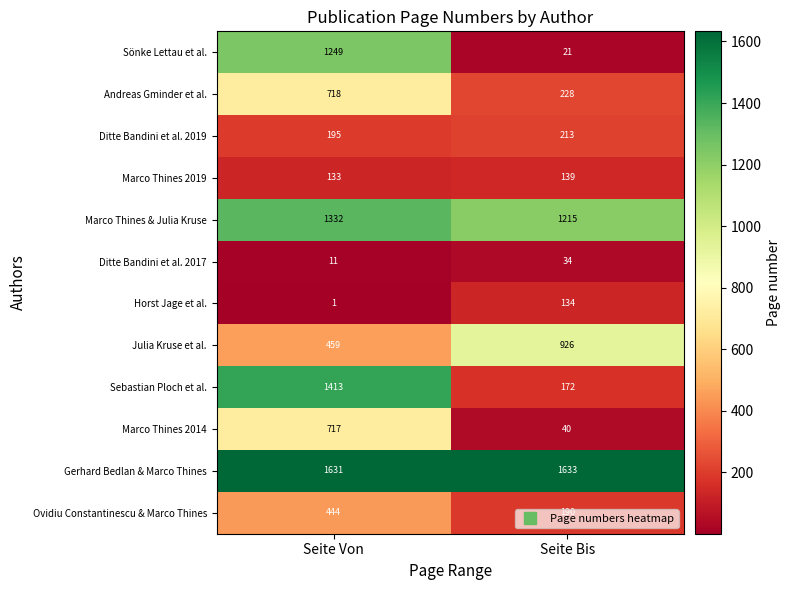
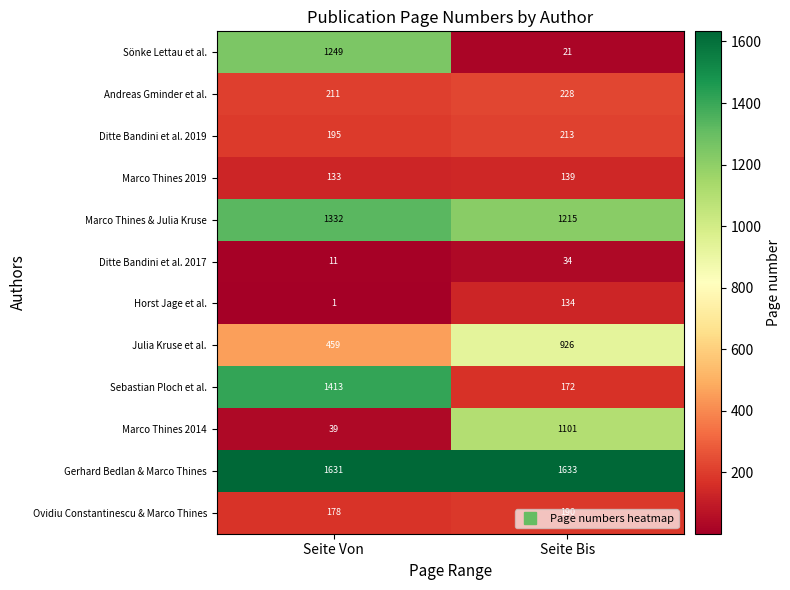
Andreas Gminder et al., Seite Von: 718 -> 211
Marco Thines 2014, Seite Von: 717 -> 39
Marco Thines 2014, Seite Bis: 40 -> 1101
Ovidiu Constantinescu & Marco Thines, Seite Von: 444 -> 178
